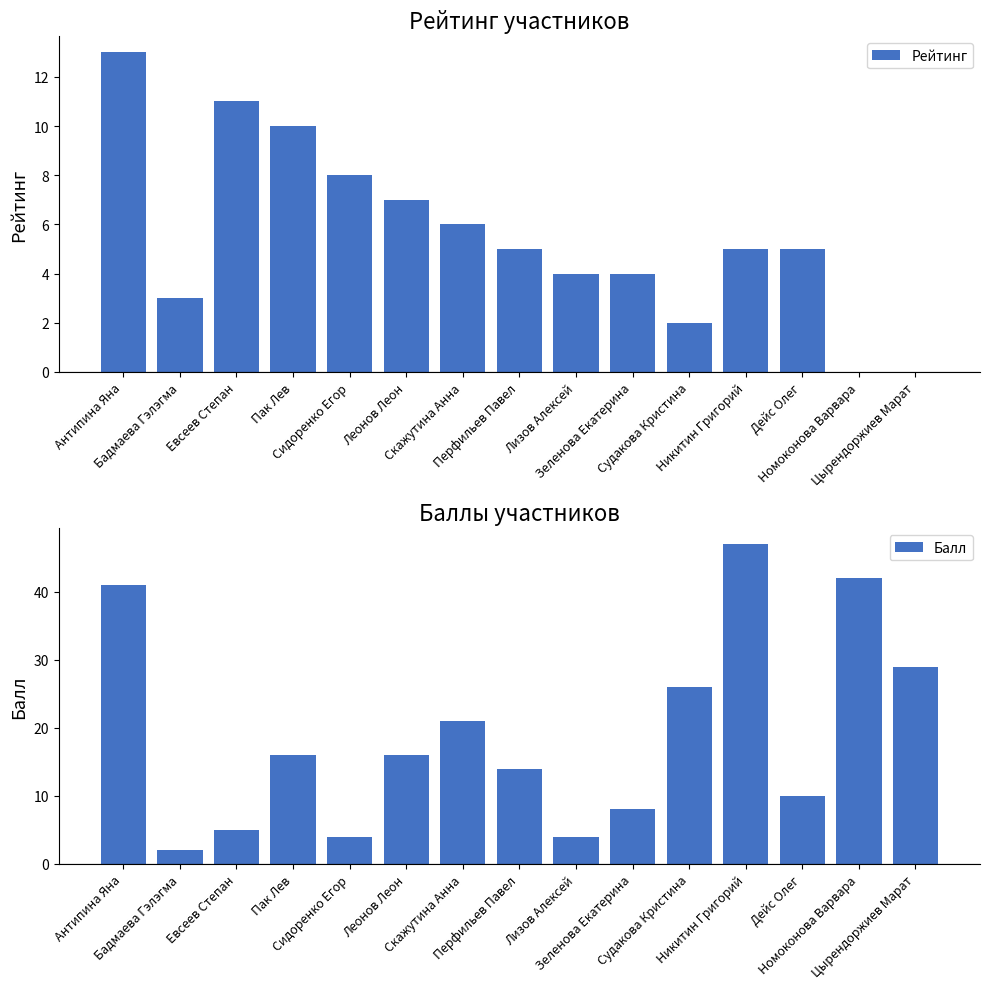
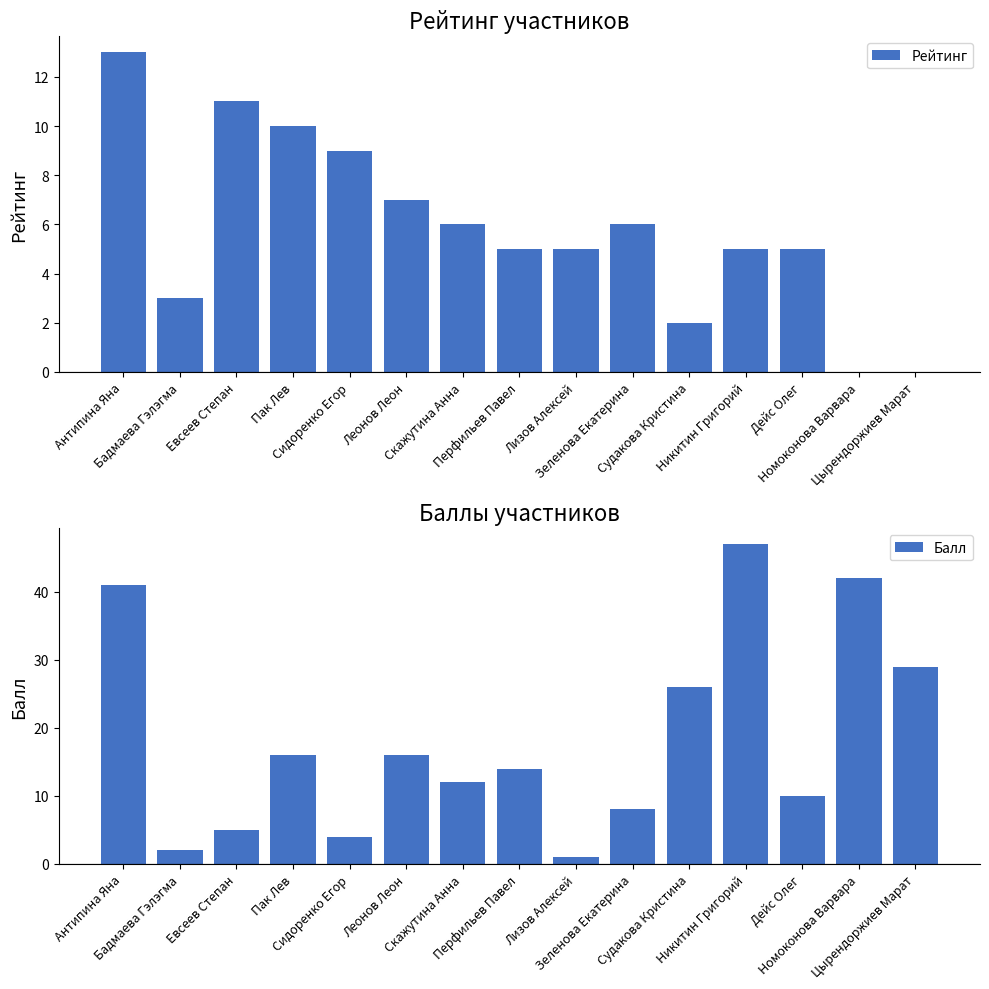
Рейтинг участников, Сидоренко Егор: 8 -> 9
Рейтинг участников, Лизов Алексей: 4 -> 5
Рейтинг участников, Зеленова Екатерина: 4 -> 6
Баллы участников, Скажутина Анна: 21 -> 12
Баллы участников, Лизов Алексей: 4 -> 1
